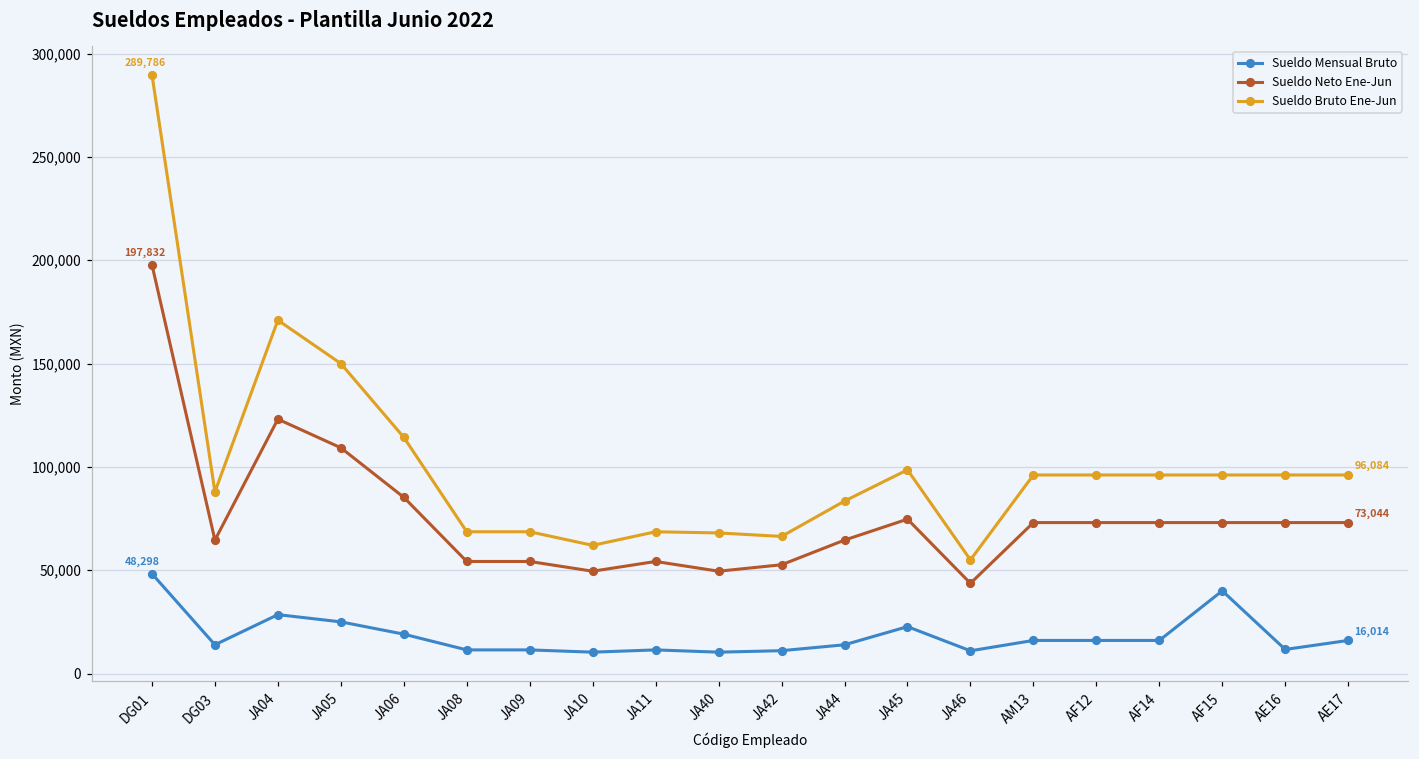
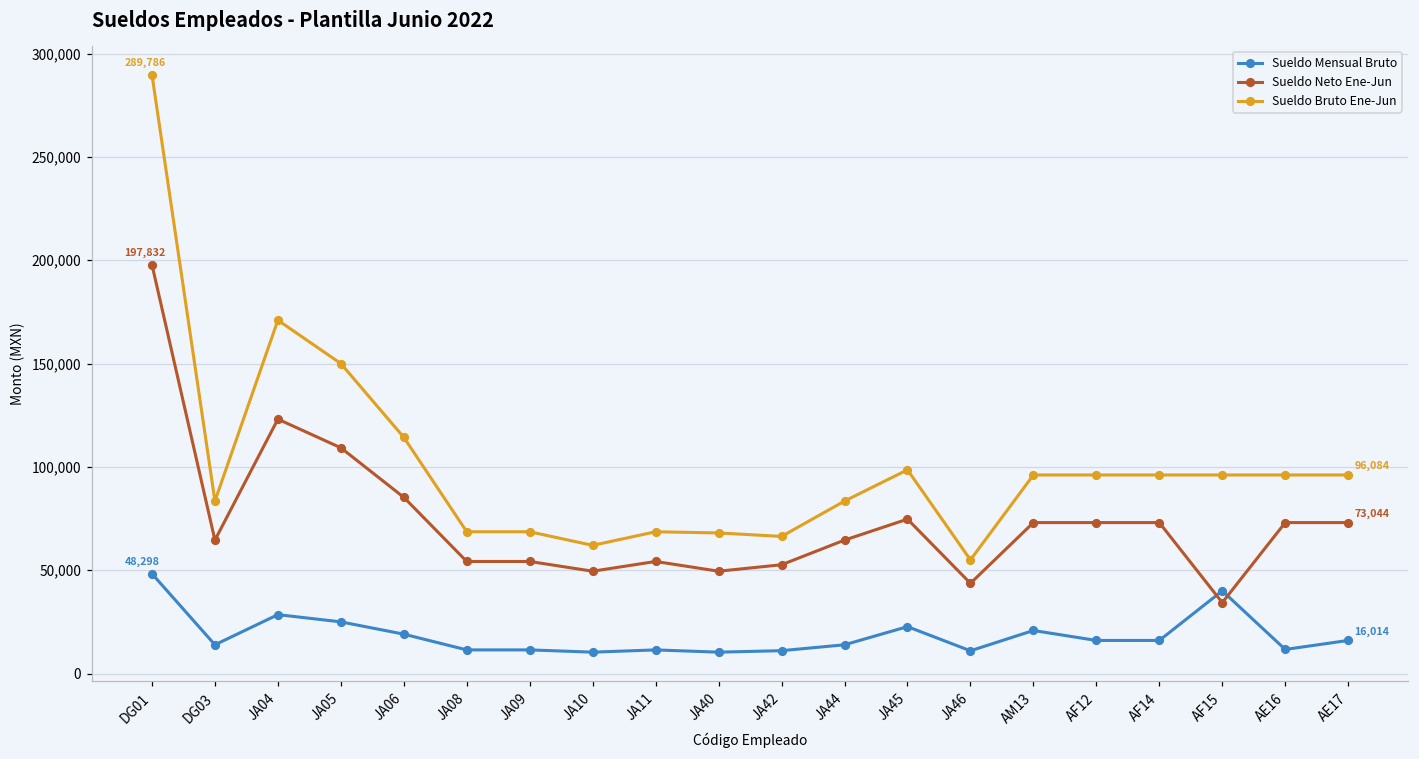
Sueldo Bruto Ene-Jun, DG03: 88,000 -> 83,000
Sueldo Mensual Bruto, AM13: 16,000 -> 21,000
Sueldo Neto Ene-Jun, AF15: 73,000 -> 34,000
